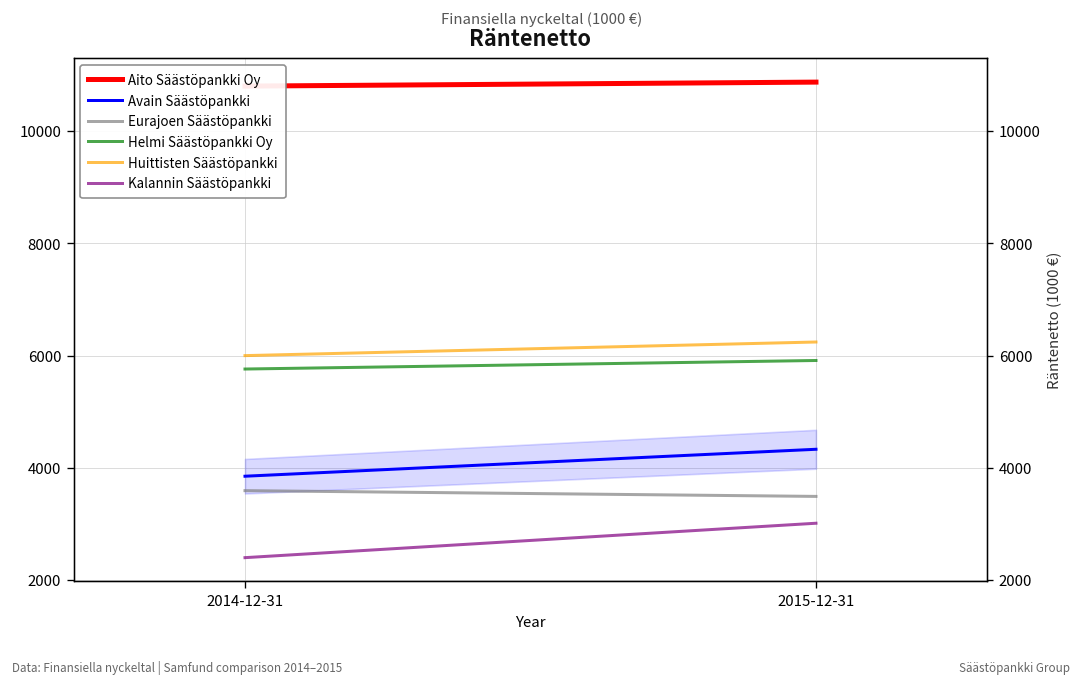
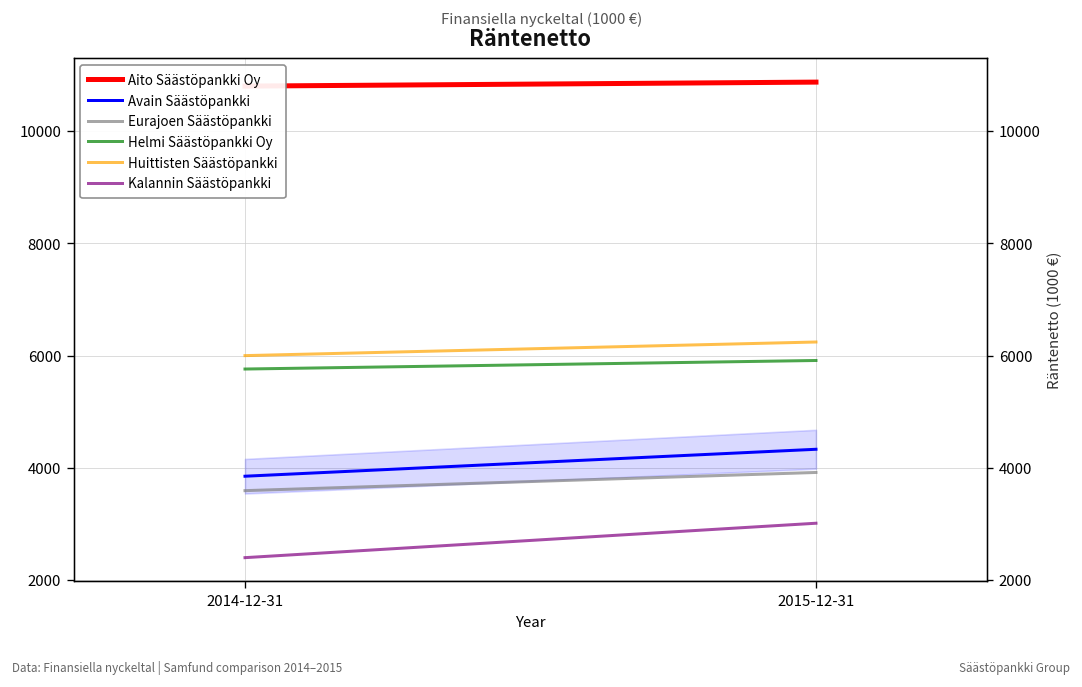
Eurajoen Säästöpankki, 2015-12-31: 3500 -> 3900
